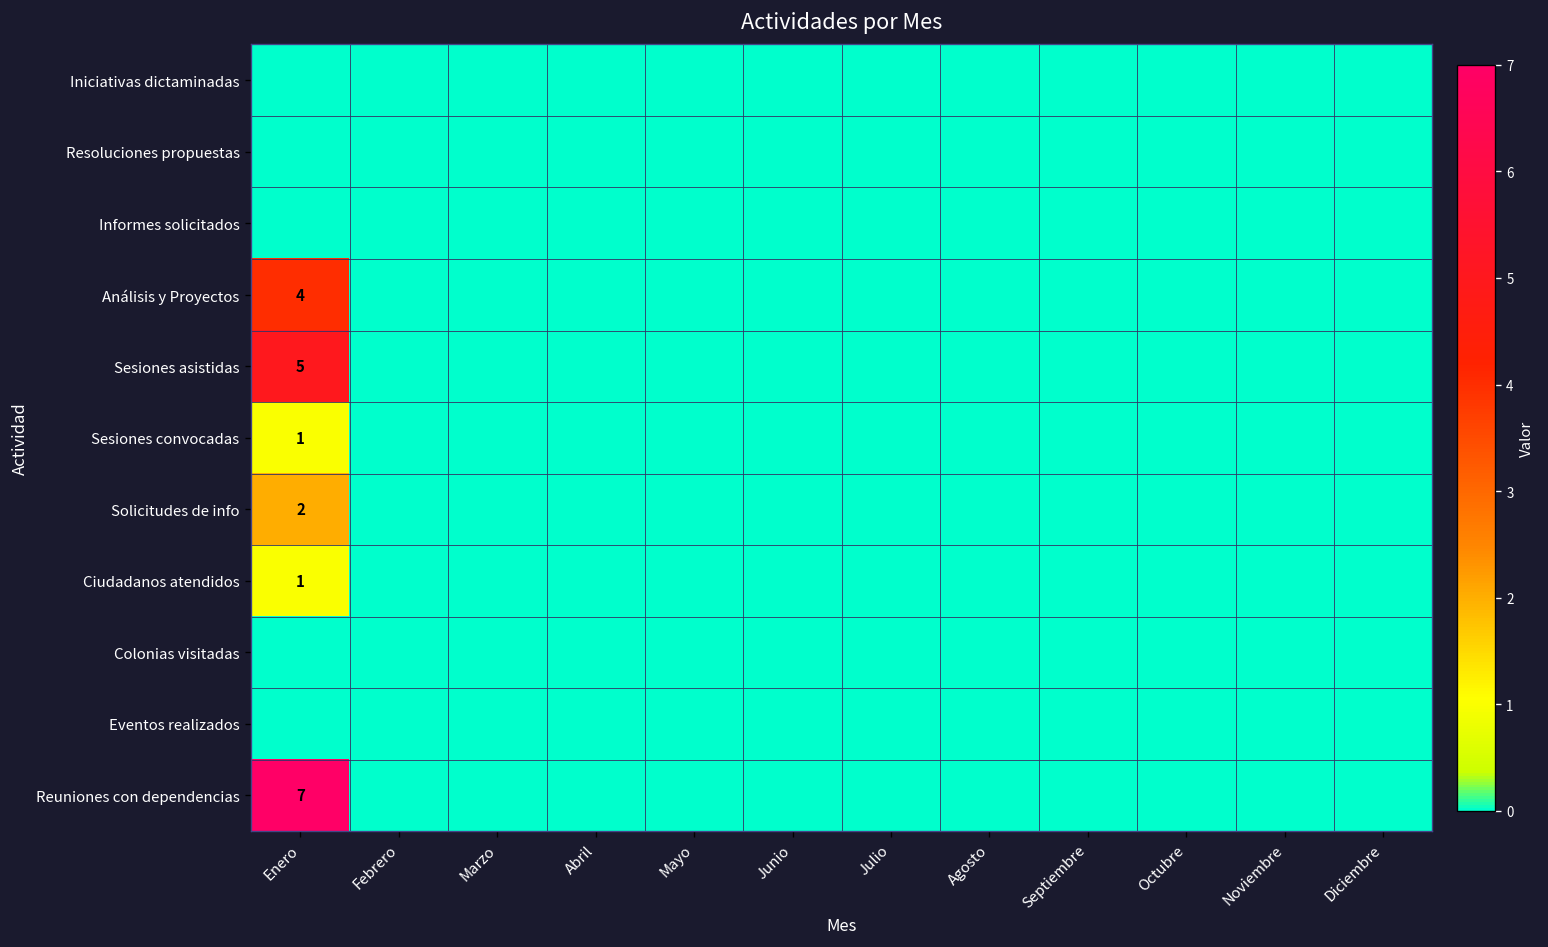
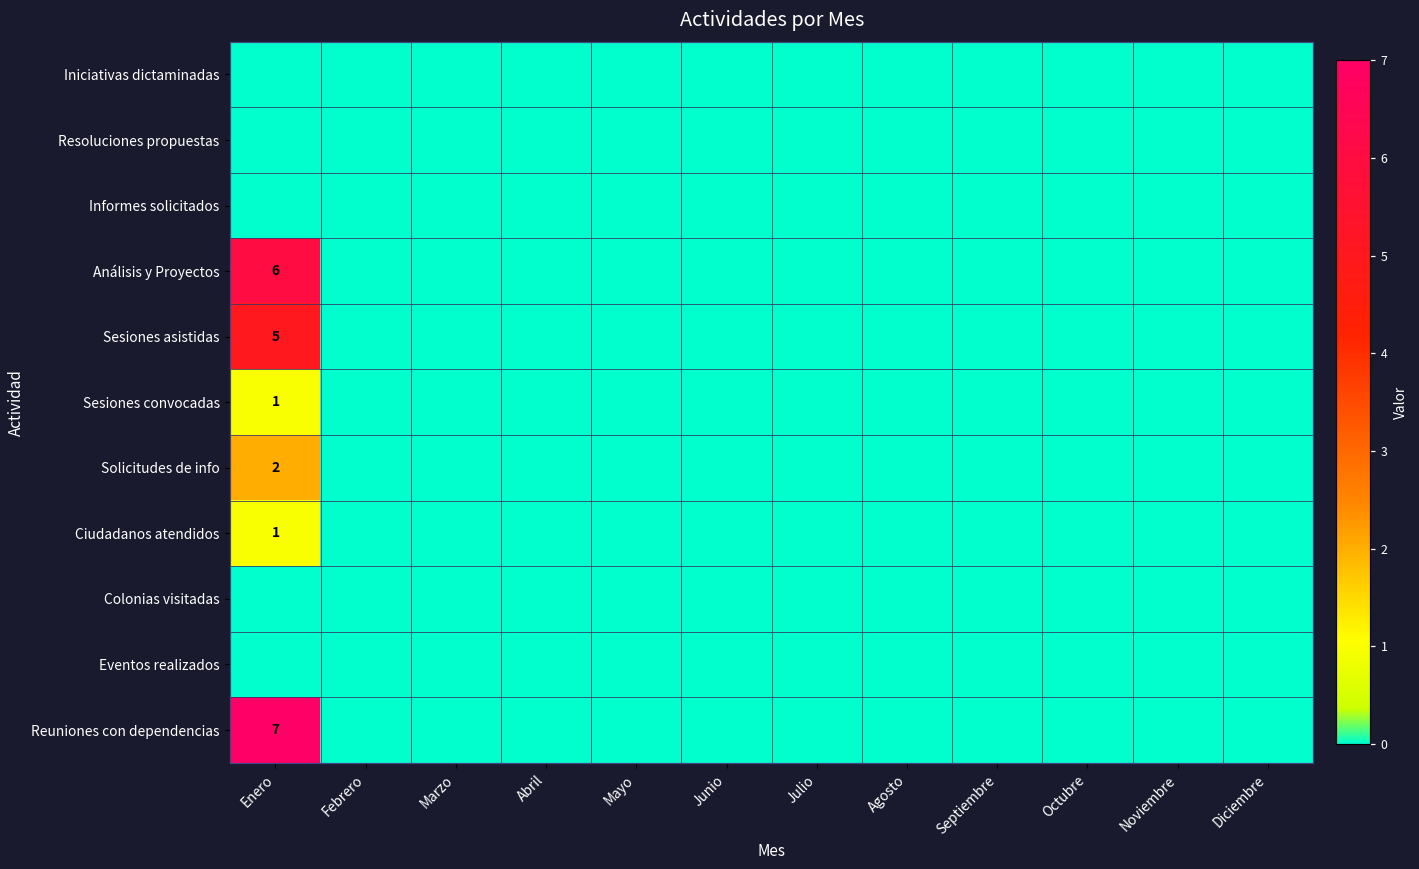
Análisis y Proyectos, Enero: 4 -> 6
